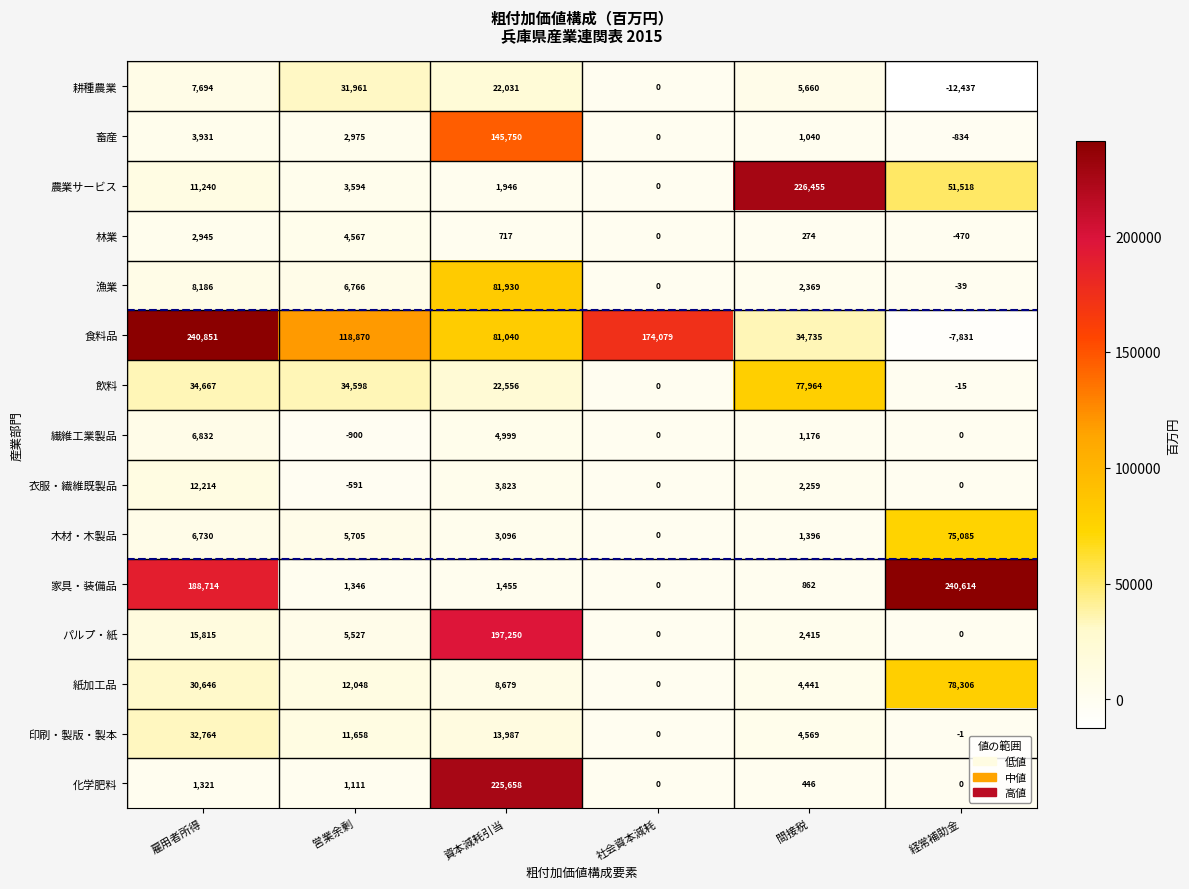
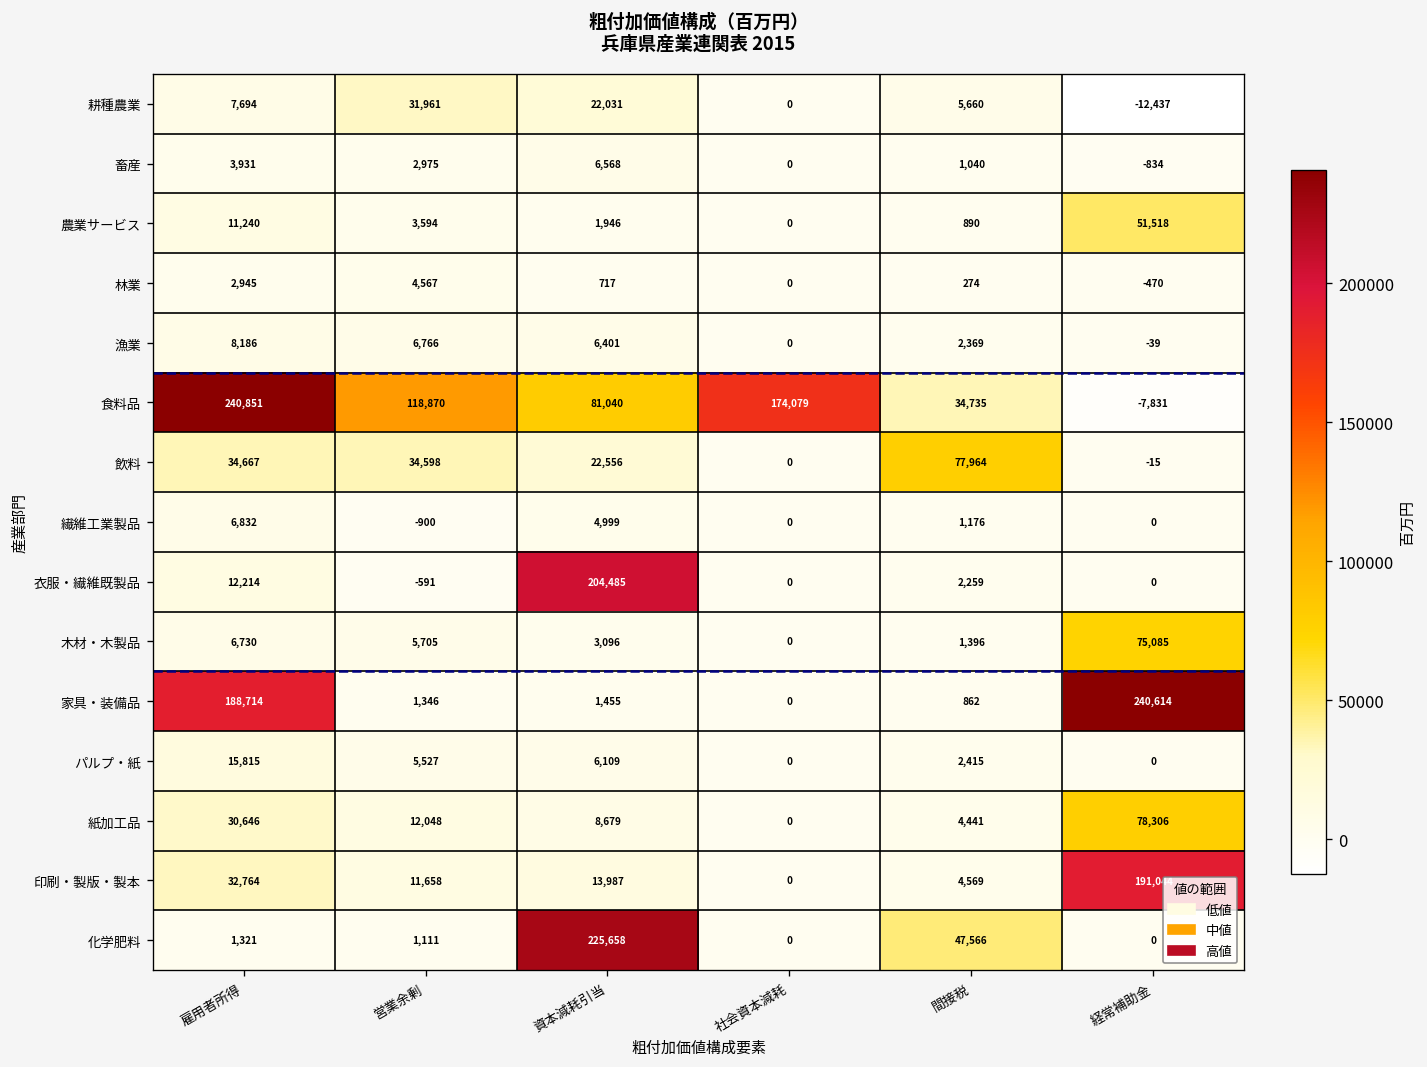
畜産, 資本減耗引当: 145,750 -> 6,568
農業サービス, 間接税: 226,455 -> 890
漁業, 資本減耗引当: 81,930 -> 6,401
衣服・繊維既製品, 資本減耗引当: 3,823 -> 204,485
パルプ・紙, 資本減耗引当: 197,250 -> 6,109
印刷・製版・製本, 経常補助金: -1 -> 191,044
化学肥料, 間接税: 446 -> 47,566
